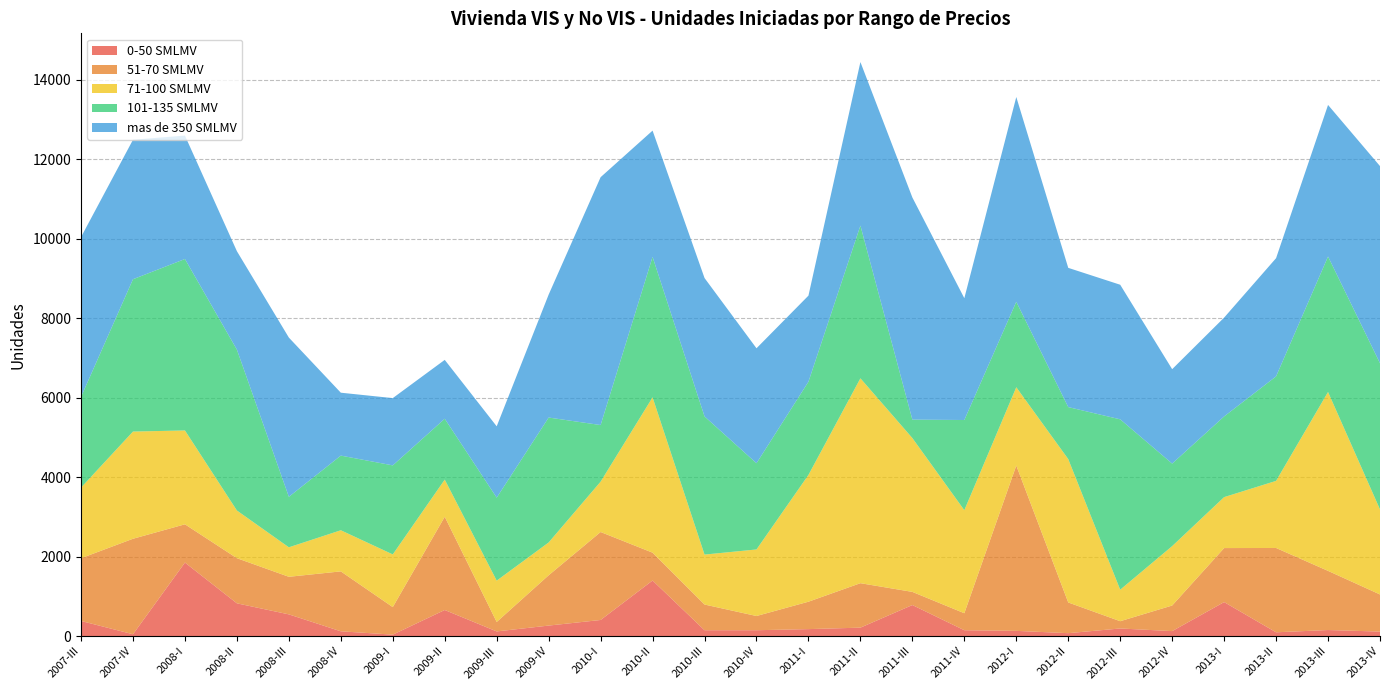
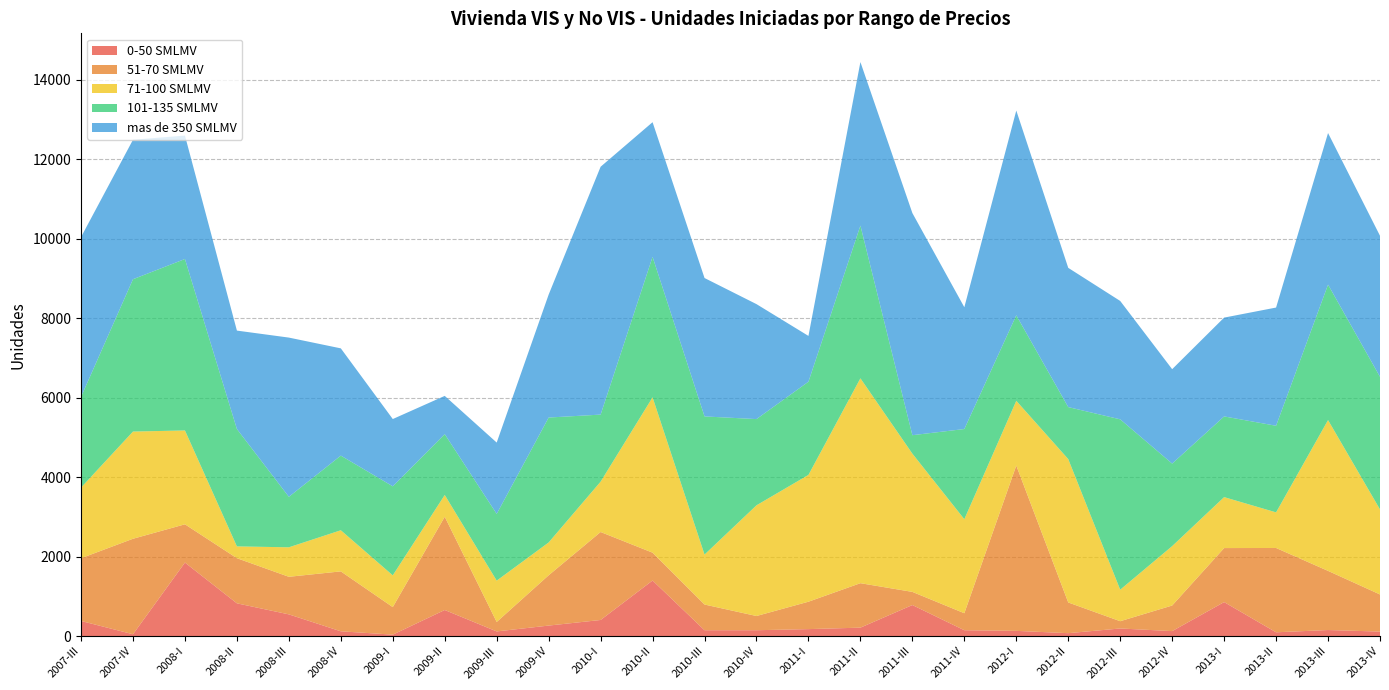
71-100 SMLMV, 2008-II: 1200 -> 300
101-135 SMLMV, 2008-II: 4000 -> 3000
mas de 350 SMLMV, 2008-IV: 1600 -> 2700
71-100 SMLMV, 2009-I: 1300 -> 800
71-100 SMLMV, 2009-II: 900 -> 500
mas de 350 SMLMV, 2009-II: 1500 -> 1000
101-135 SMLMV, 2009-III: 2100 -> 1700
101-135 SMLMV, 2010-I: 1400 -> 1700
mas de 350 SMLMV, 2010-II: 3200 -> 3400
71-100 SMLMV, 2010-IV: 1700 -> 2800
mas de 350 SMLMV, 2011-I: 2200 -> 1200
71-100 SMLMV, 2011-III: 3900 -> 3500
71-100 SMLMV, 2011-IV: 2600 -> 2400
71-100 SMLMV, 2012-I: 2000 -> 1600
mas de 350 SMLMV, 2012-III: 3400 -> 3000
71-100 SMLMV, 2013-II: 1700 -> 900
101-135 SMLMV, 2013-II: 2600 -> 2200
71-100 SMLMV, 2013-III: 4500 -> 3800
101-135 SMLMV, 2013-IV: 3700 -> 3300
mas de 350 SMLMV, 2013-IV: 5000 -> 3500
